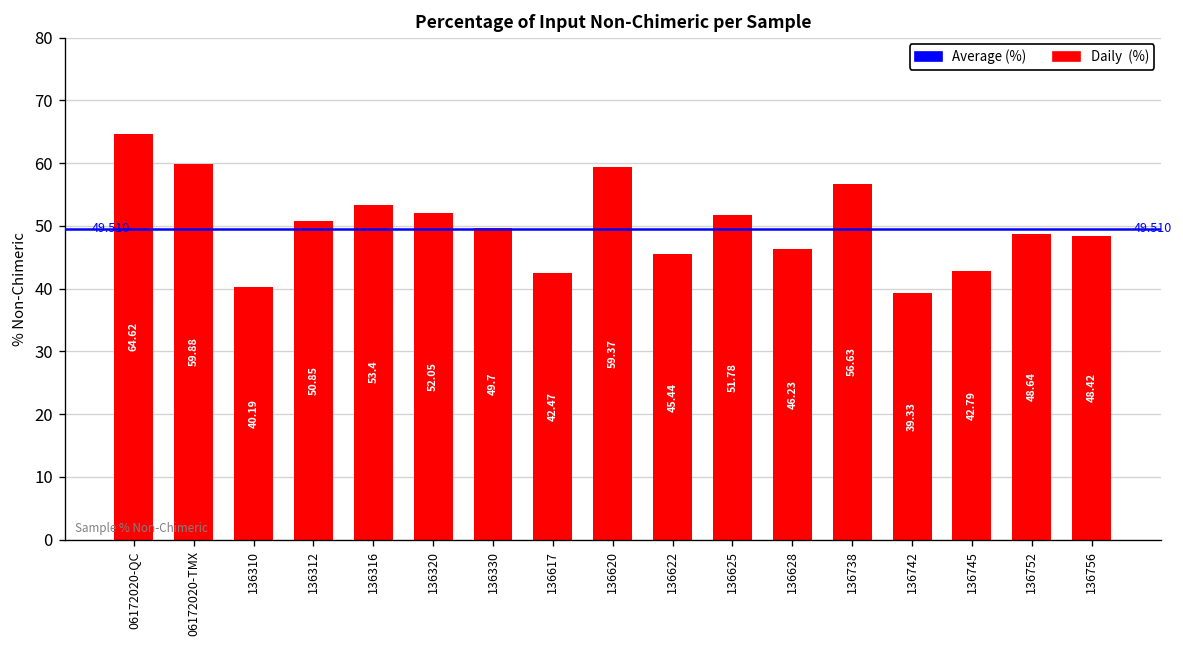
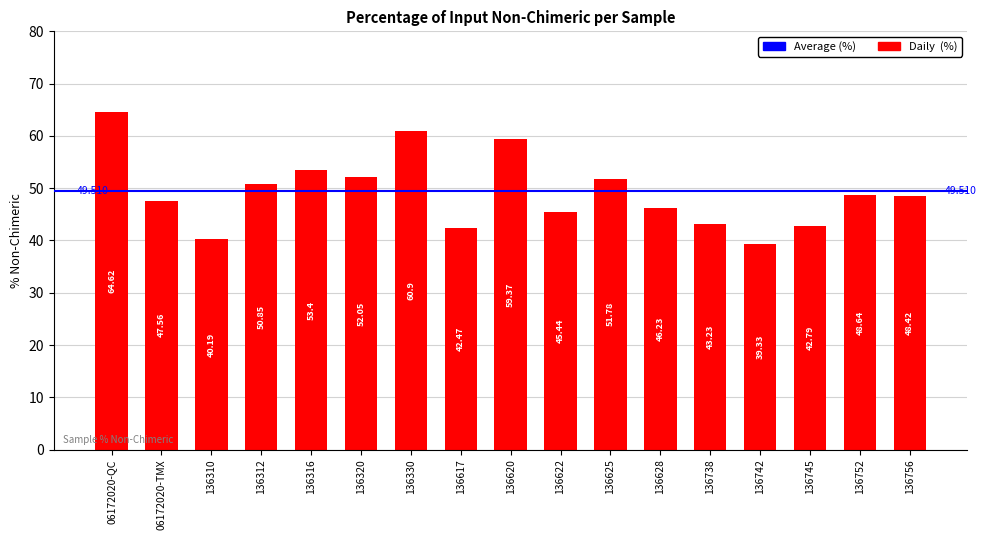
06172020-TMX: 59.88 -> 47.56
136330: 49.7 -> 60.9
136738: 56.63 -> 43.23
